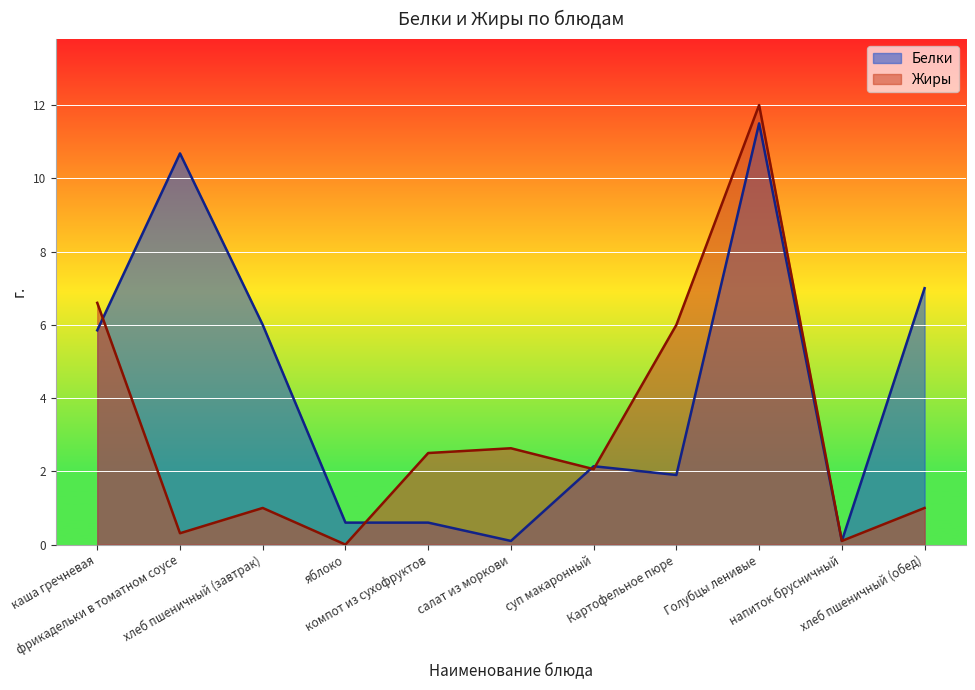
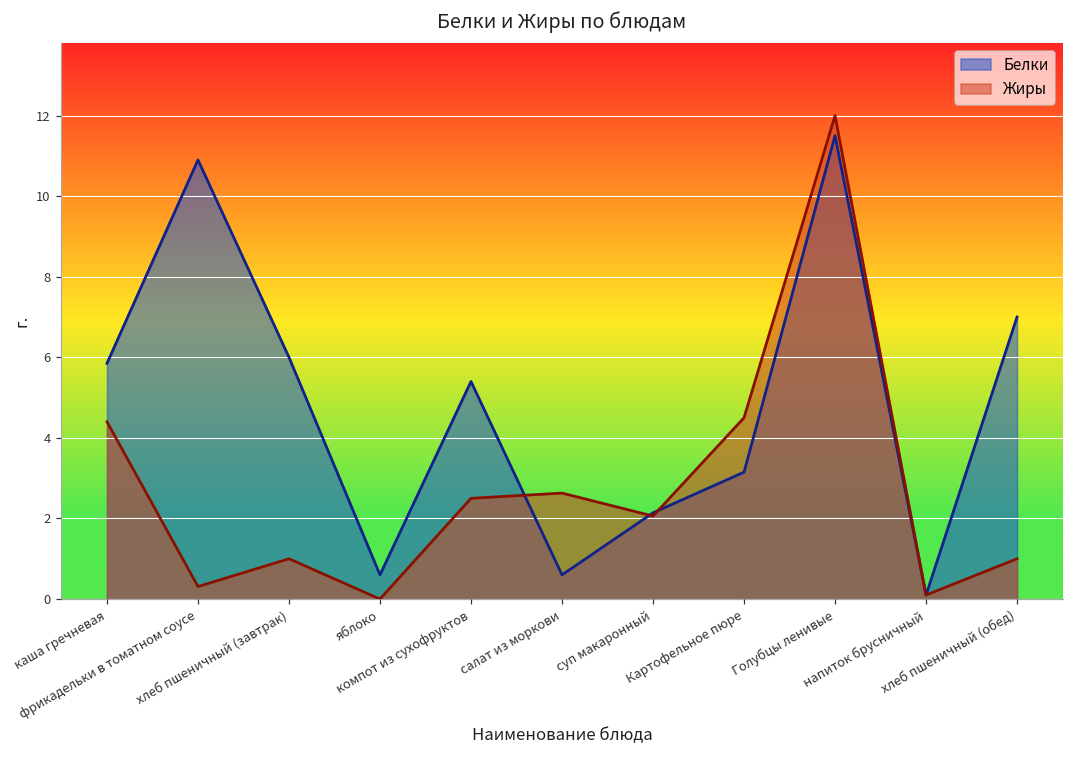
Жиры, каша гречневая: 6.6 -> 4.4
Белки, фрикадельки в томатном соусе: 10.7 -> 10.9
Белки, компот из сухофруктов: 0.6 -> 5.4
Белки, салат из моркови: 0.1 -> 0.6
Белки, Картофельное пюре: 1.9 -> 3.2
Жиры, Картофельное пюре: 6.0 -> 4.5
